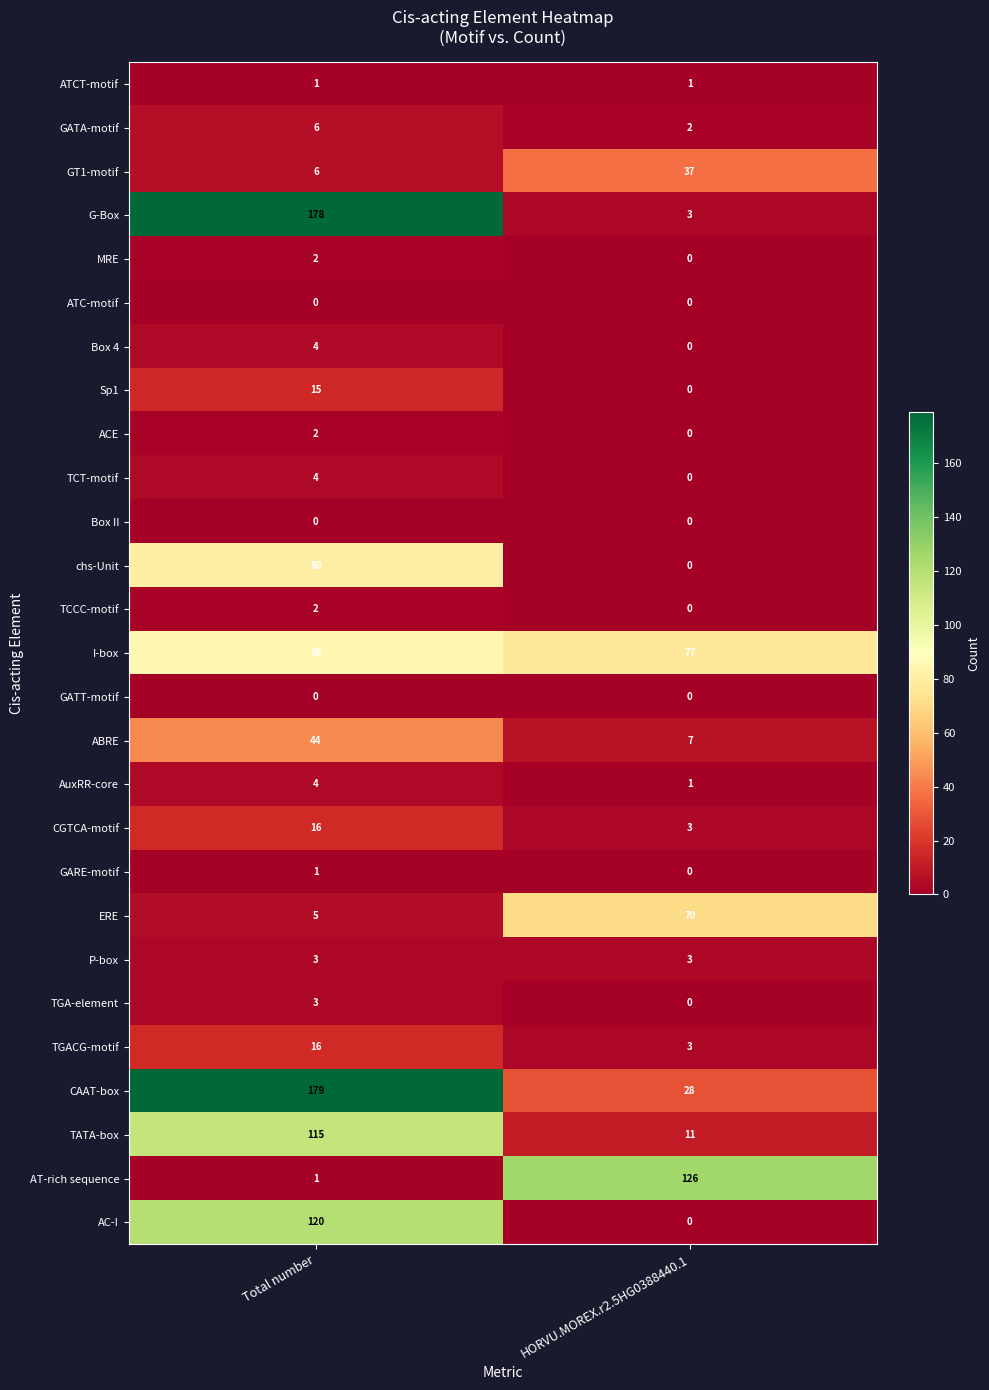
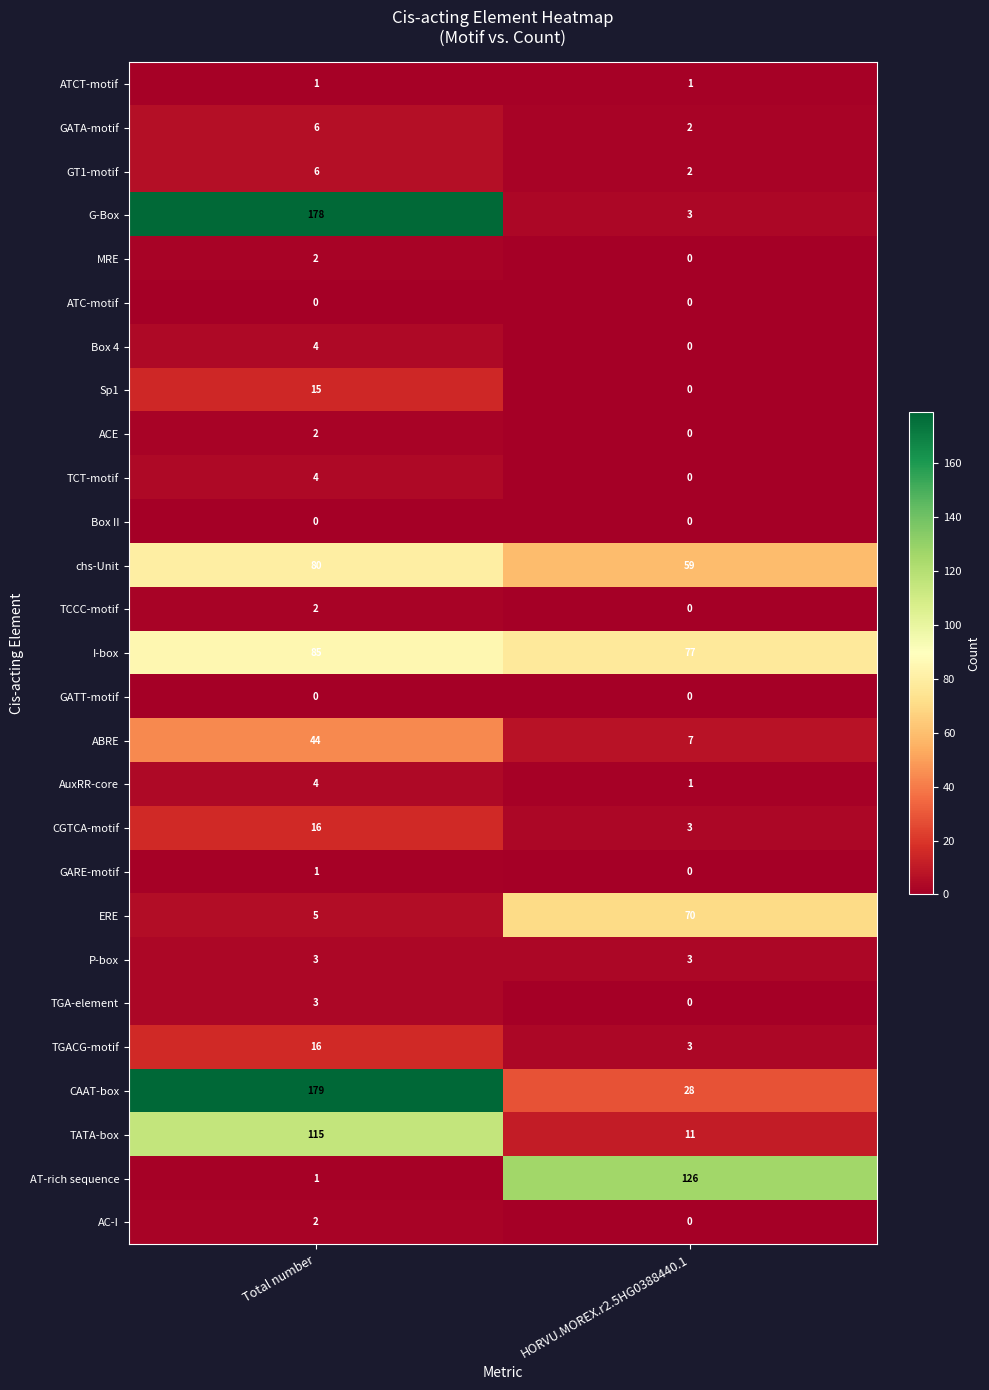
GT1-motif, HORVU.MOREX.r2.5HG0388440.1: 37 -> 2
chs-Unit, HORVU.MOREX.r2.5HG0388440.1: 0 -> 59
AC-I, Total number: 120 -> 2
